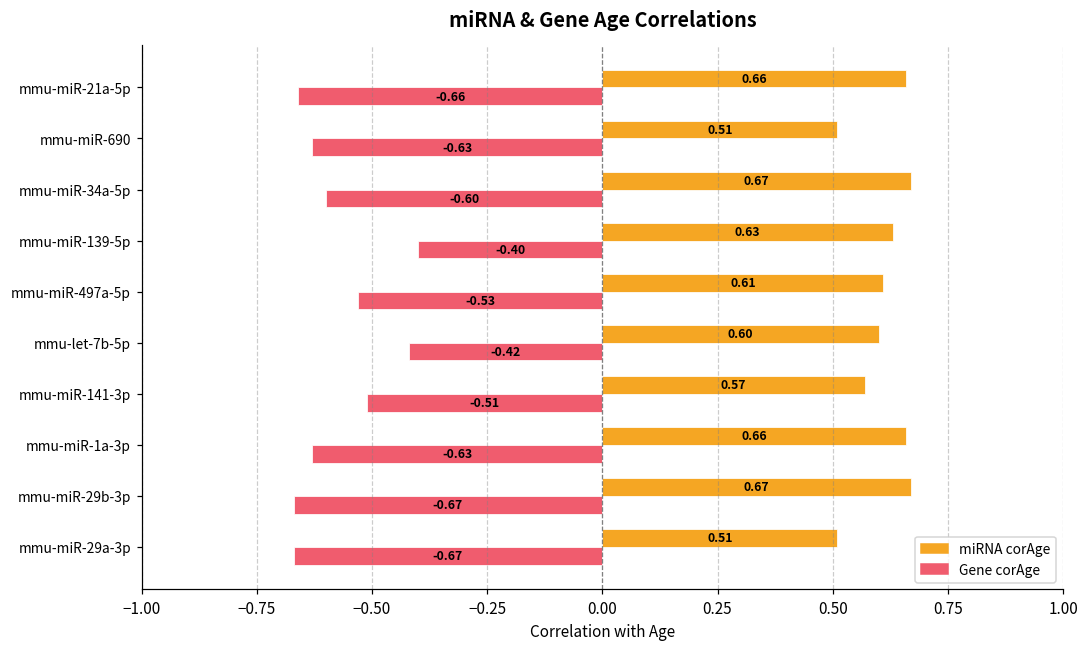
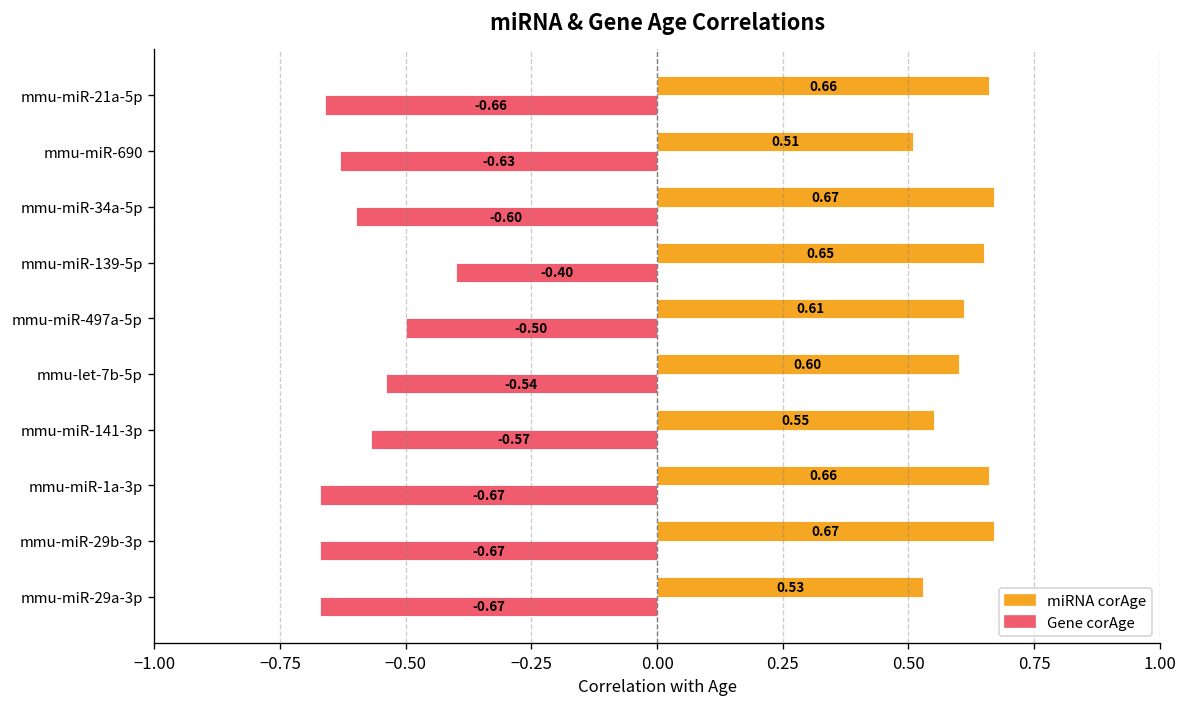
miRNA corAge, mmu-miR-139-5p: 0.63 -> 0.65
Gene corAge, mmu-miR-497a-5p: -0.53 -> -0.50
Gene corAge, mmu-let-7b-5p: -0.42 -> -0.54
miRNA corAge, mmu-miR-141-3p: 0.57 -> 0.55
Gene corAge, mmu-miR-141-3p: -0.51 -> -0.57
Gene corAge, mmu-miR-1a-3p: -0.63 -> -0.67
miRNA corAge, mmu-miR-29a-3p: 0.51 -> 0.53
